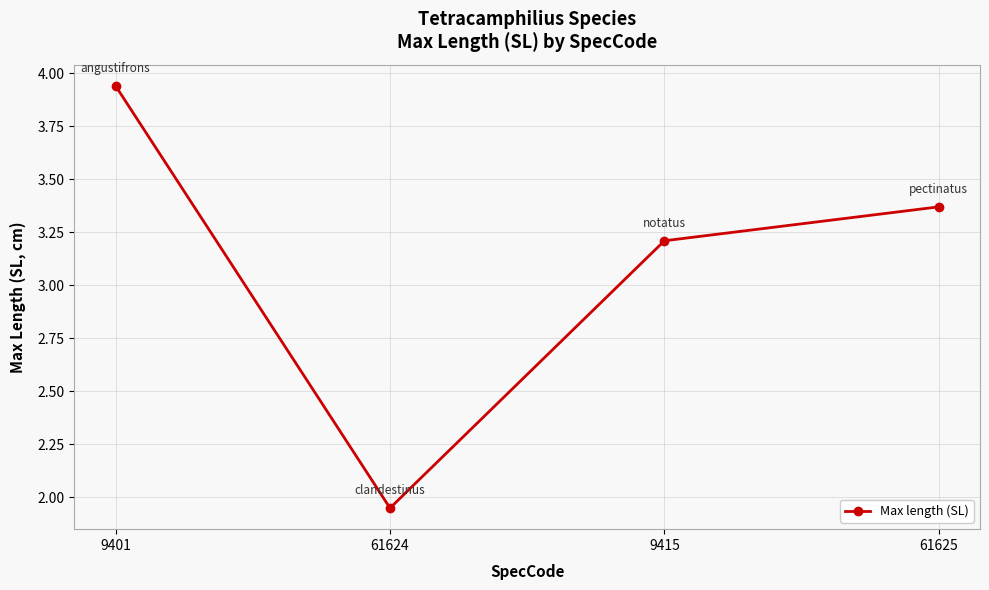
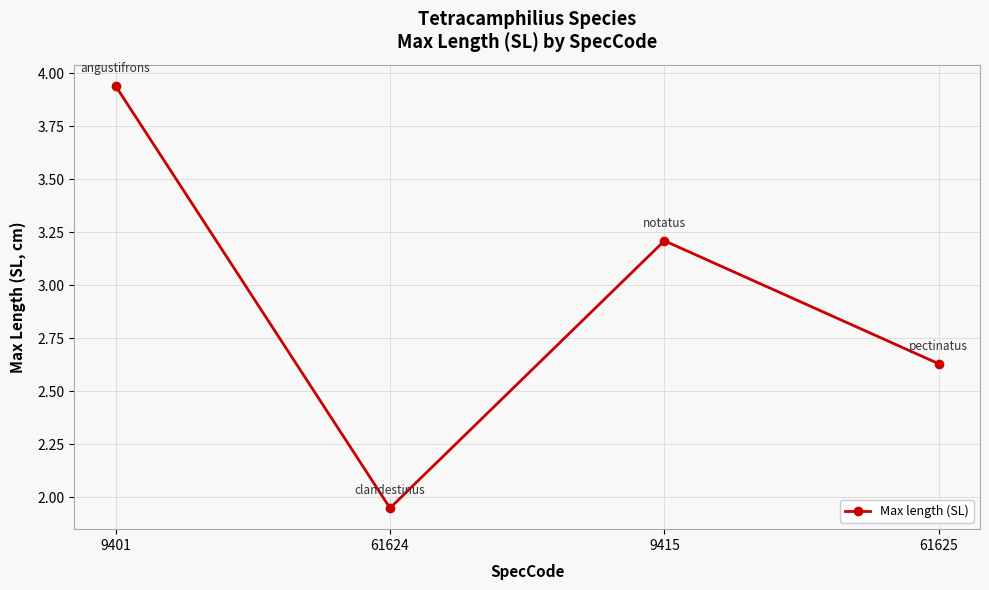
61625: 3.37 -> 2.63
